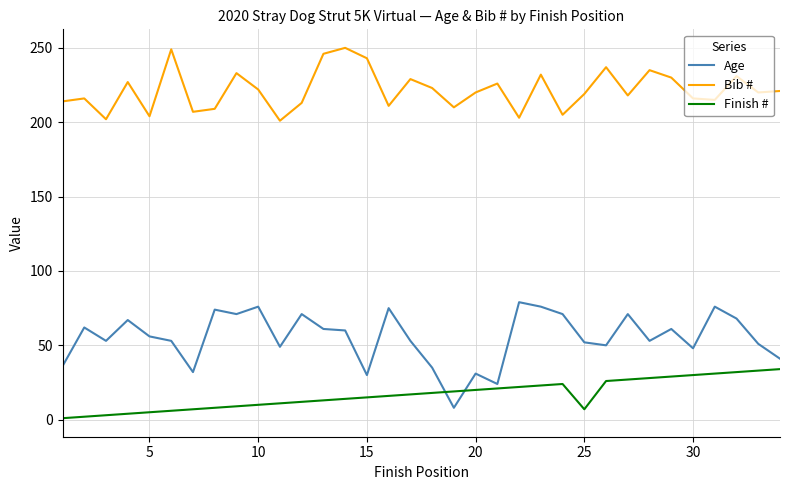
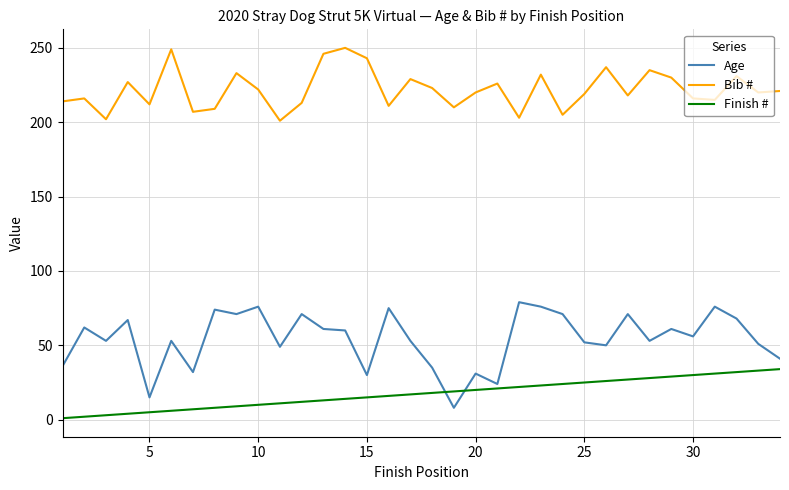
Age, 5: 56 -> 15
Bib #, 5: 204 -> 212
Finish #, 25: 7 -> 25
Age, 30: 48 -> 56
